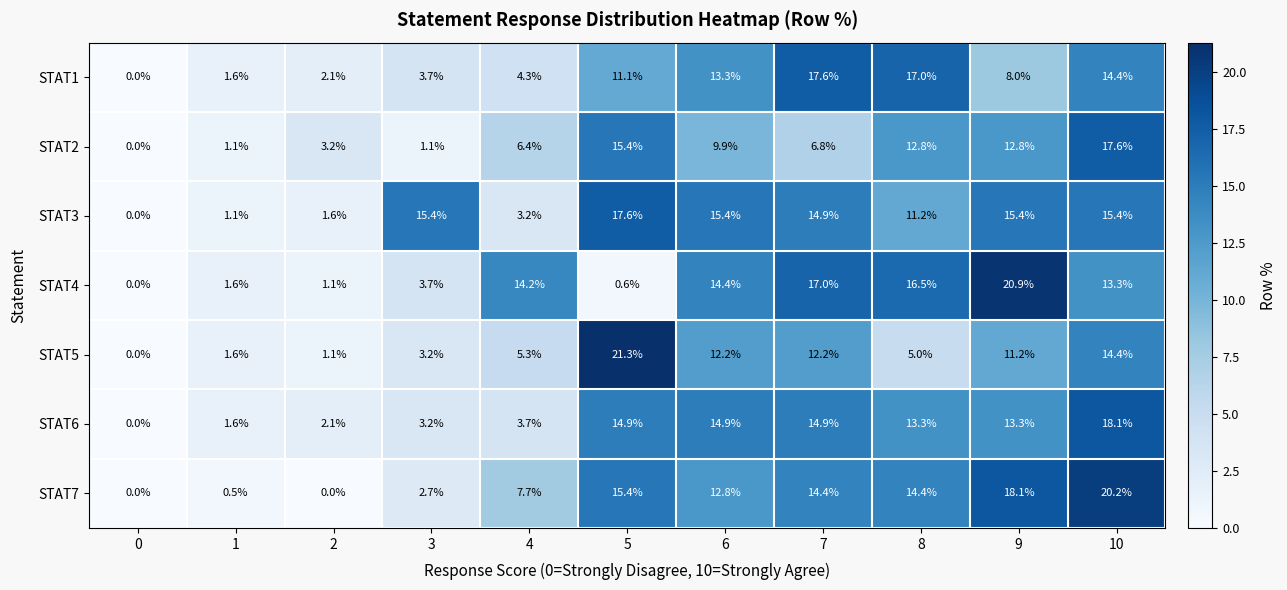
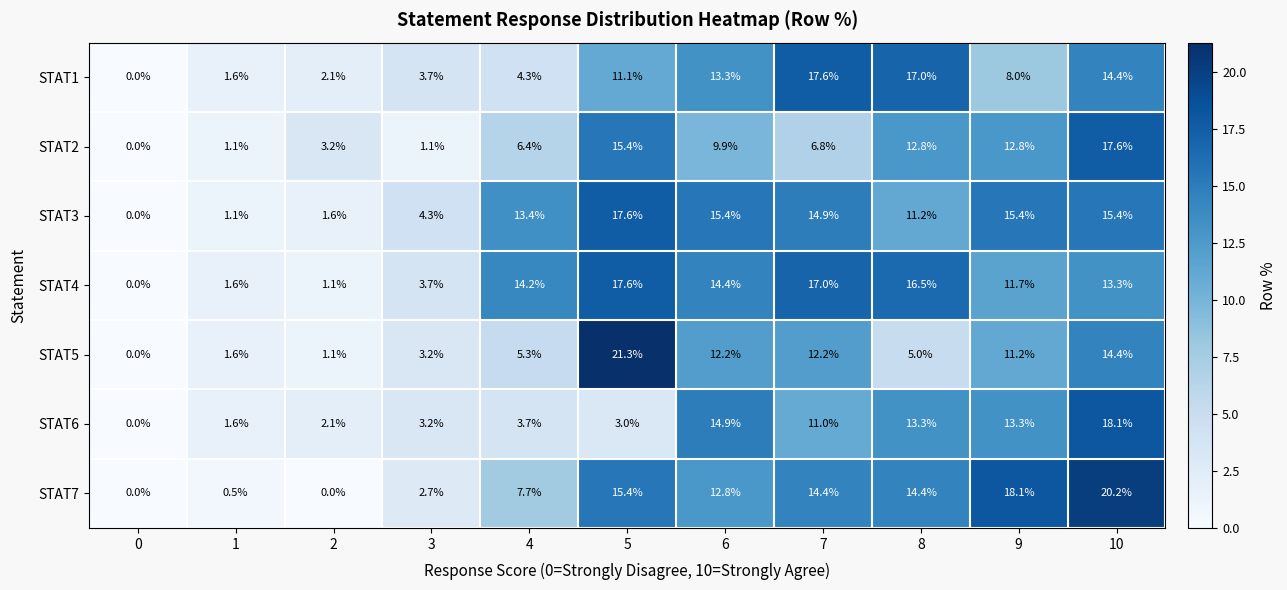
STAT3, 3: 15.4% -> 4.3%
STAT3, 4: 3.2% -> 13.4%
STAT4, 5: 0.6% -> 17.6%
STAT4, 9: 20.9% -> 11.7%
STAT6, 5: 14.9% -> 3.0%
STAT6, 7: 14.9% -> 11.0%
